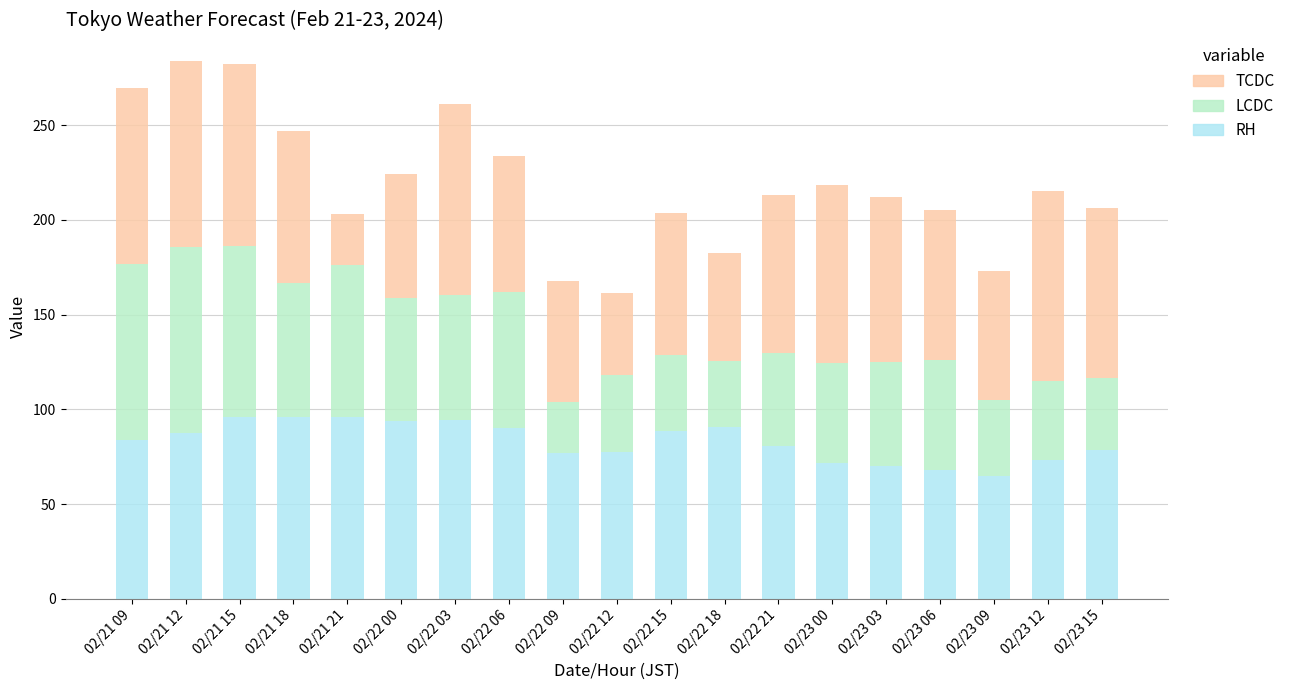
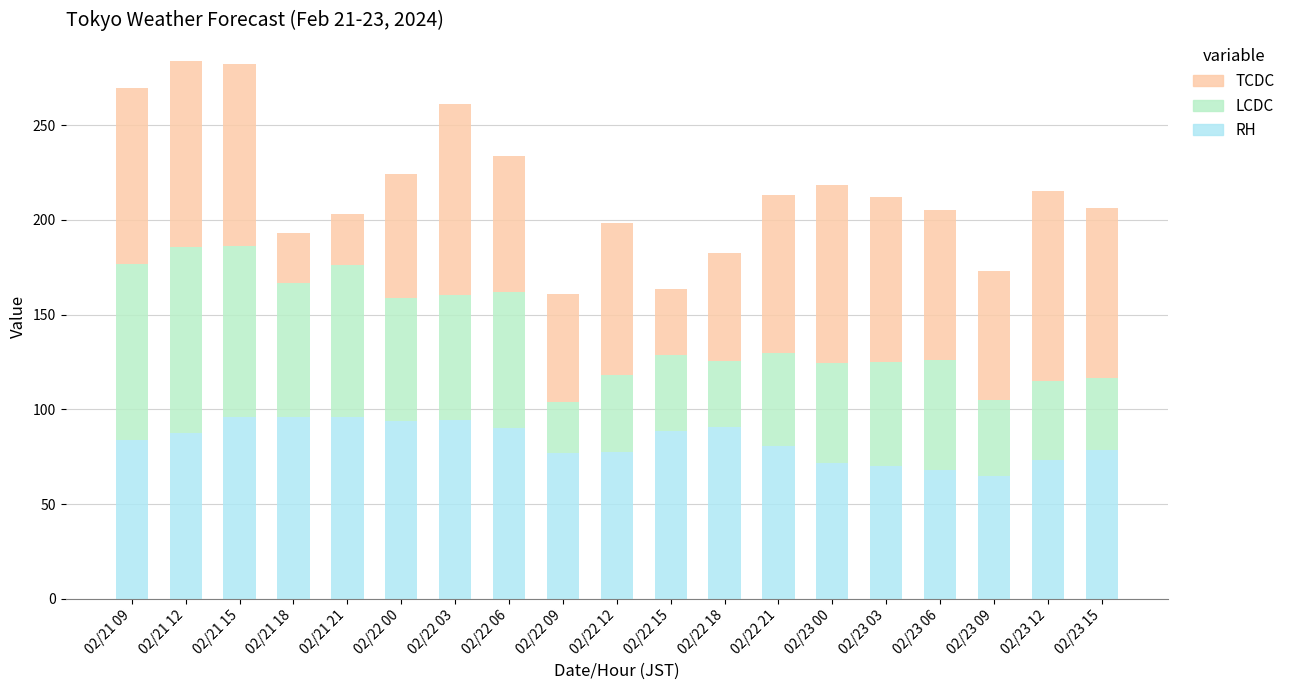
TCDC, 02/21 18: 80 -> 26
TCDC, 02/22 09: 64 -> 57
TCDC, 02/22 12: 43 -> 80
TCDC, 02/22 15: 75 -> 35
